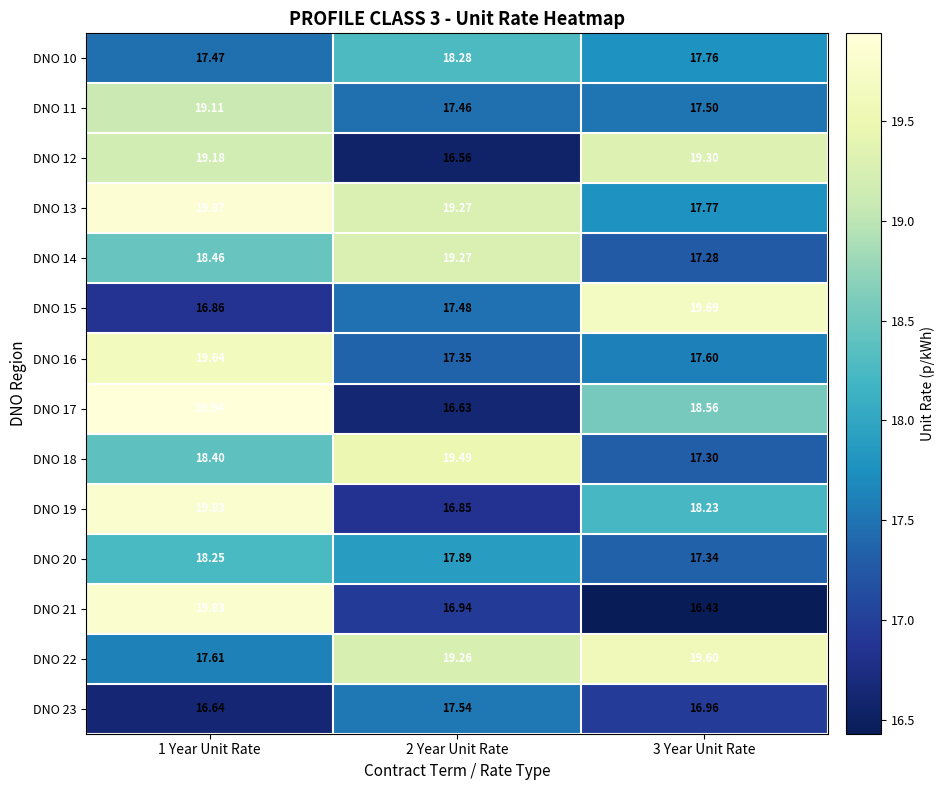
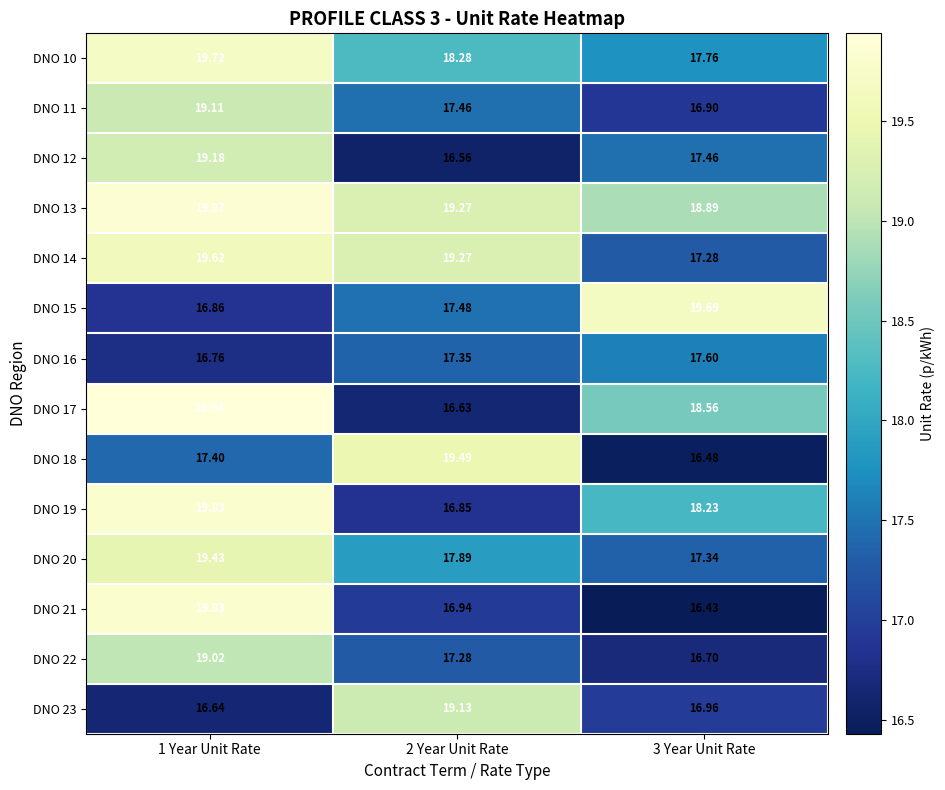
DNO 10, 1 Year Unit Rate: 17.47 -> 19.72
DNO 11, 3 Year Unit Rate: 17.50 -> 16.90
DNO 12, 3 Year Unit Rate: 19.30 -> 17.46
DNO 13, 3 Year Unit Rate: 17.77 -> 18.89
DNO 14, 1 Year Unit Rate: 18.46 -> 19.62
DNO 16, 1 Year Unit Rate: 19.64 -> 16.76
DNO 18, 1 Year Unit Rate: 18.40 -> 17.40
DNO 18, 3 Year Unit Rate: 17.30 -> 16.48
DNO 20, 1 Year Unit Rate: 18.25 -> 19.43
DNO 22, 1 Year Unit Rate: 17.61 -> 19.02
DNO 22, 2 Year Unit Rate: 19.26 -> 17.28
DNO 22, 3 Year Unit Rate: 19.60 -> 16.70
DNO 23, 2 Year Unit Rate: 17.54 -> 19.13
